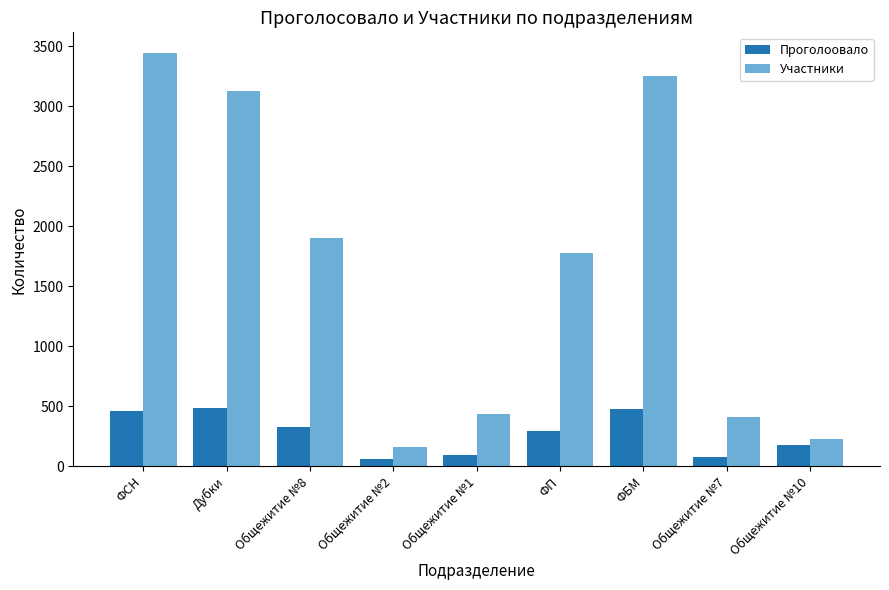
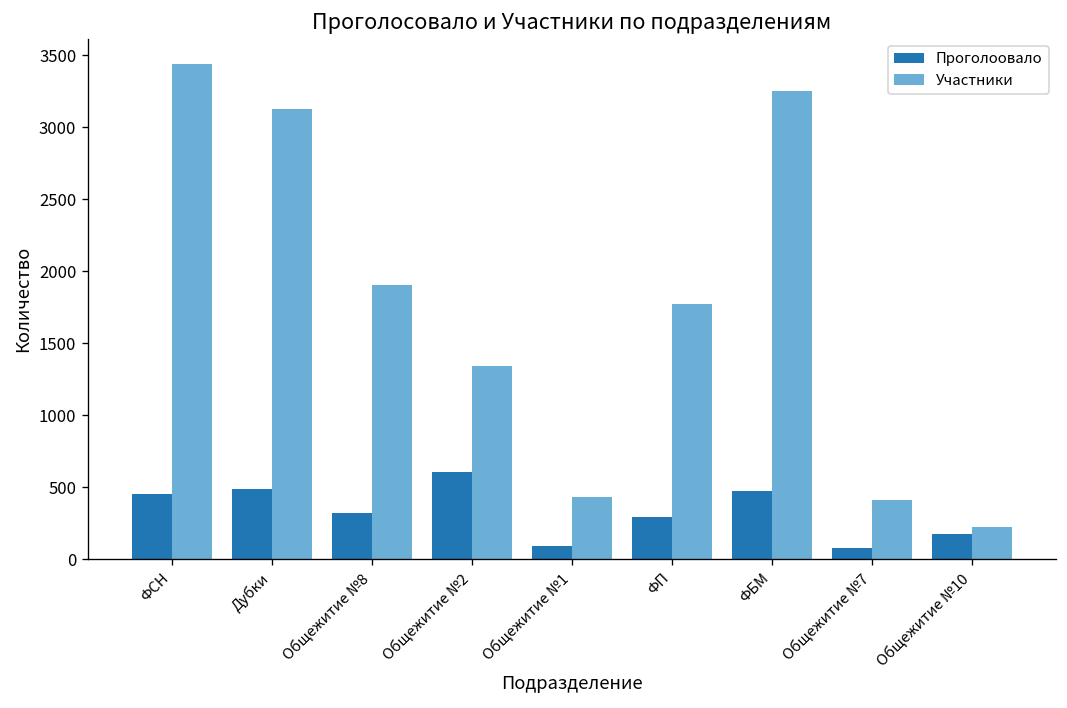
Проголоовало, Общежитие №2: 60 -> 600
Участники, Общежитие №2: 160 -> 1340
